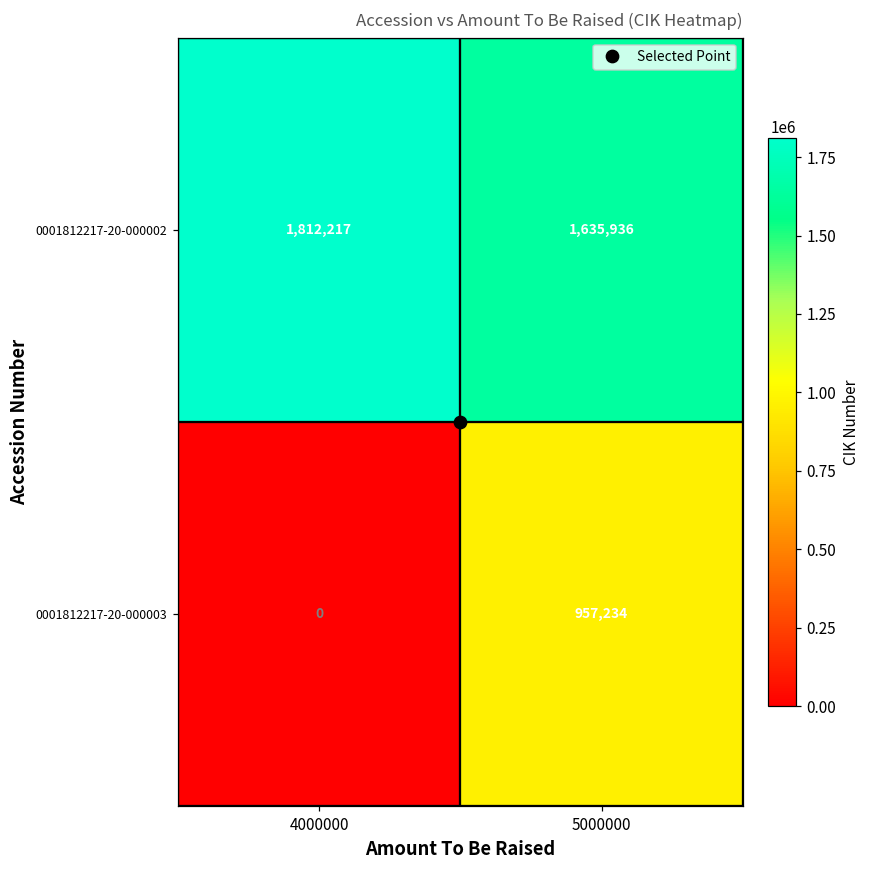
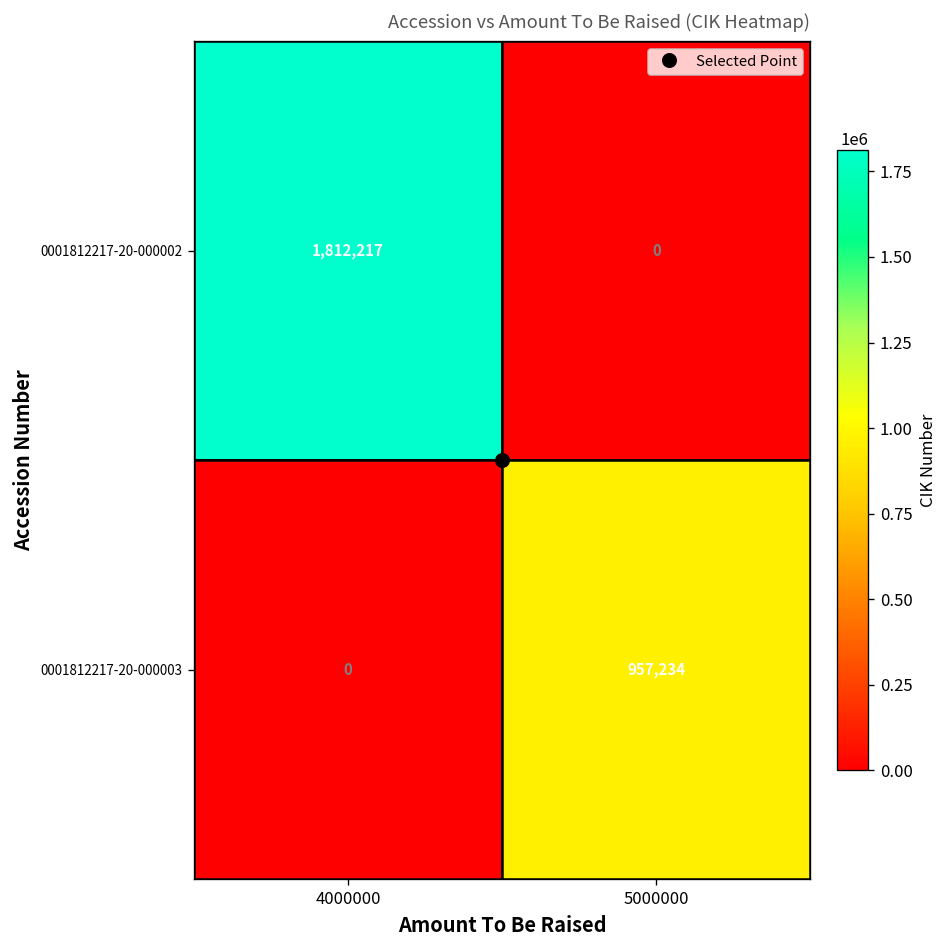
0001812217-20-000002, 5000000: 1,635,936 -> 0
